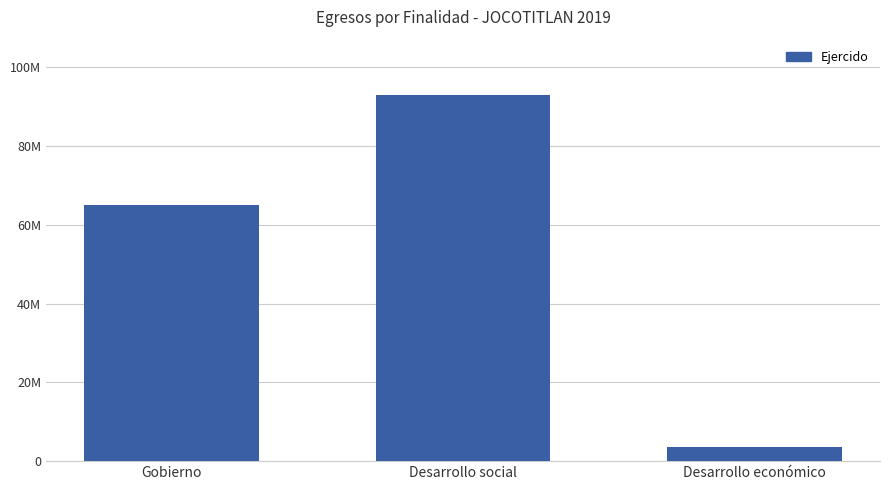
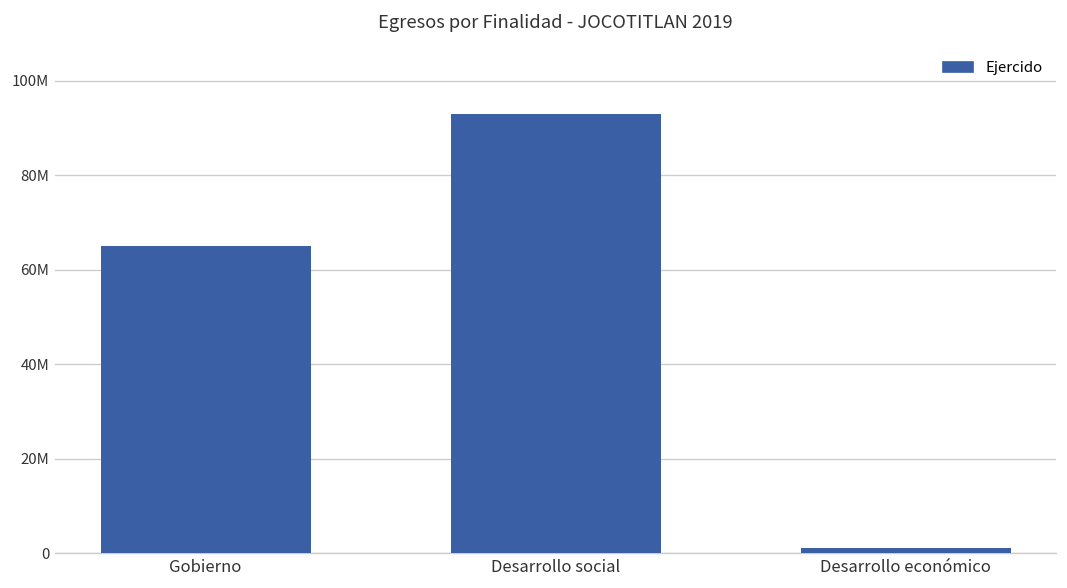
Desarrollo económico: 4000000 -> 1000000
